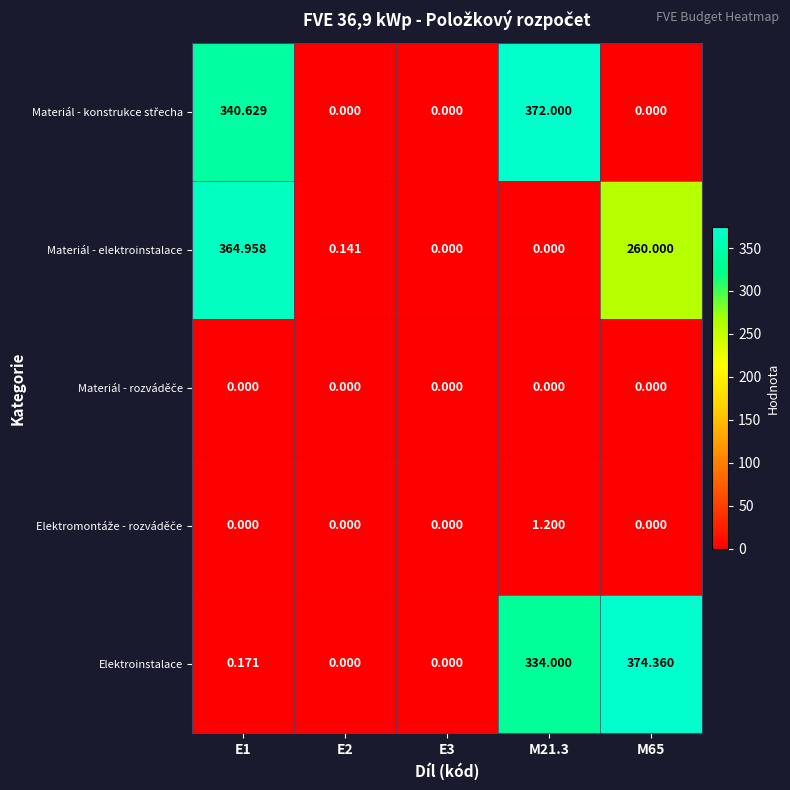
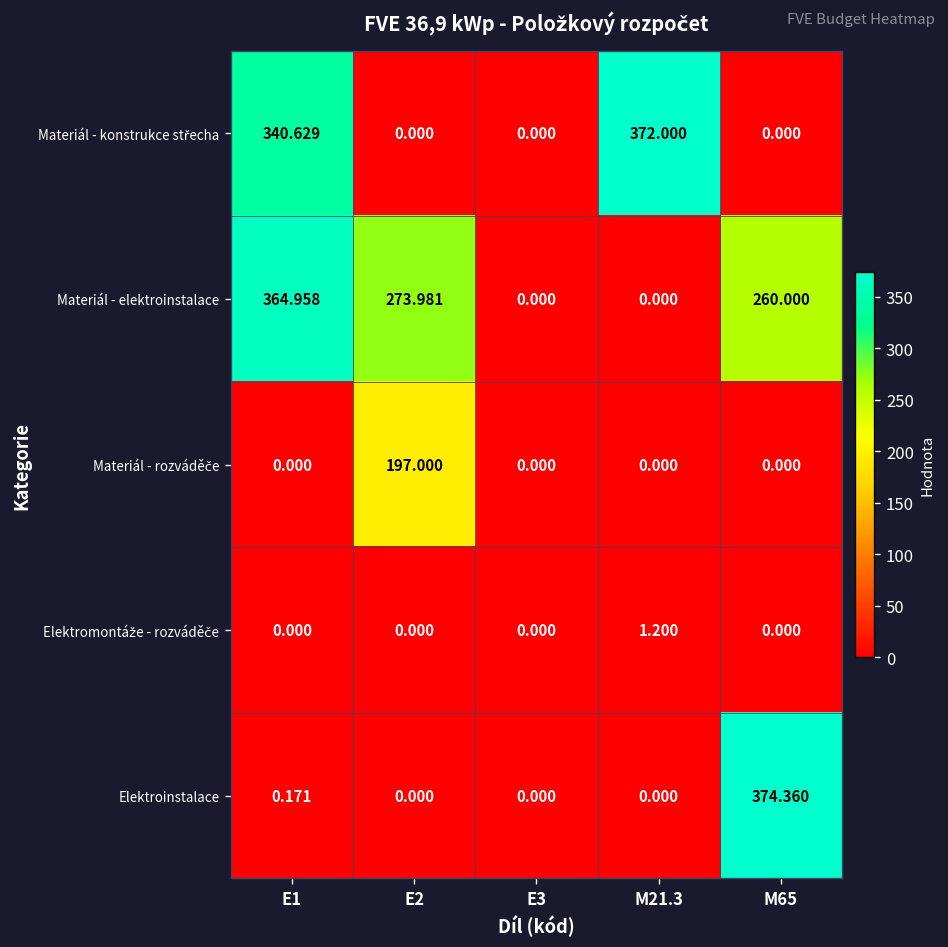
Materiál - elektroinstalace, E2: 0.141 -> 273.981
Materiál - rozváděče, E2: 0.000 -> 197.000
Elektroinstalace, M21.3: 334.000 -> 0.000
